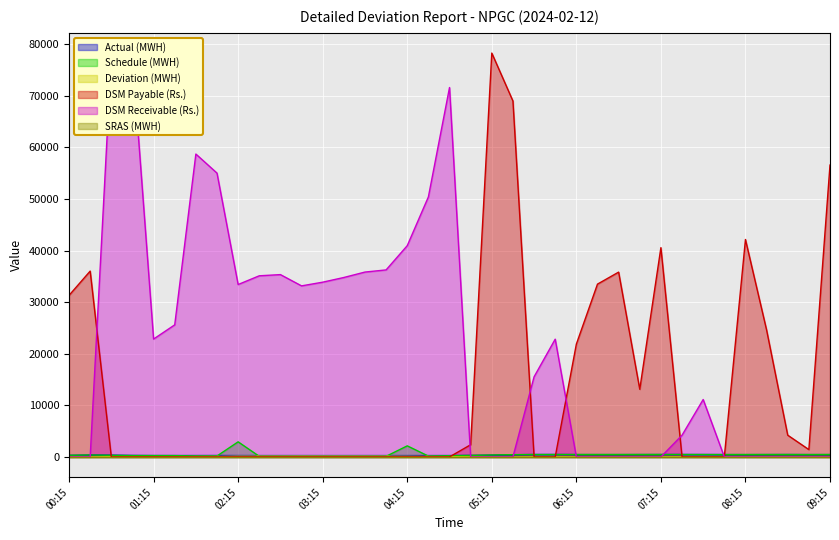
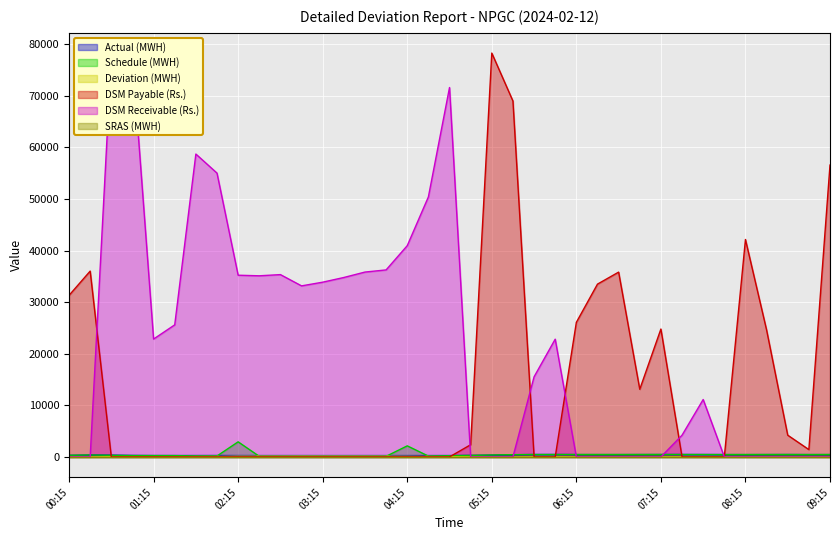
DSM Receivable (Rs.), 02:15: 33000 -> 35000
DSM Payable (Rs.), 06:15: 22000 -> 26000
DSM Payable (Rs.), 07:15: 41000 -> 25000
